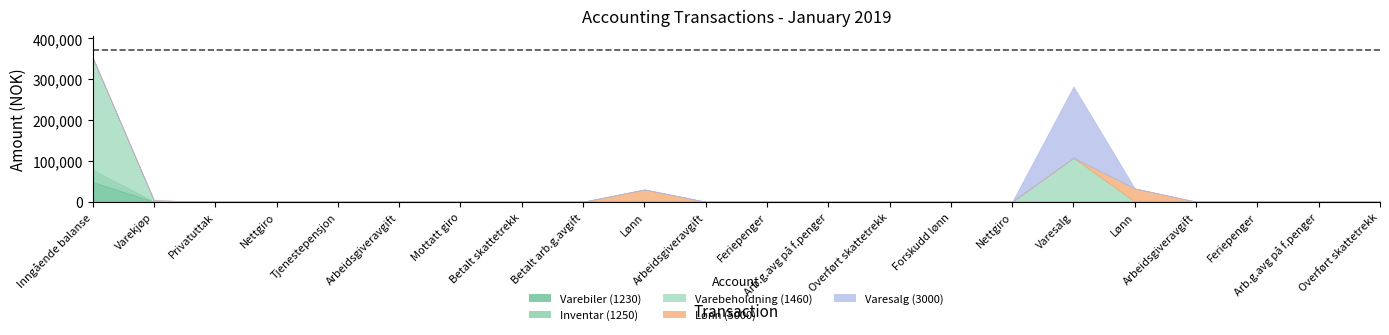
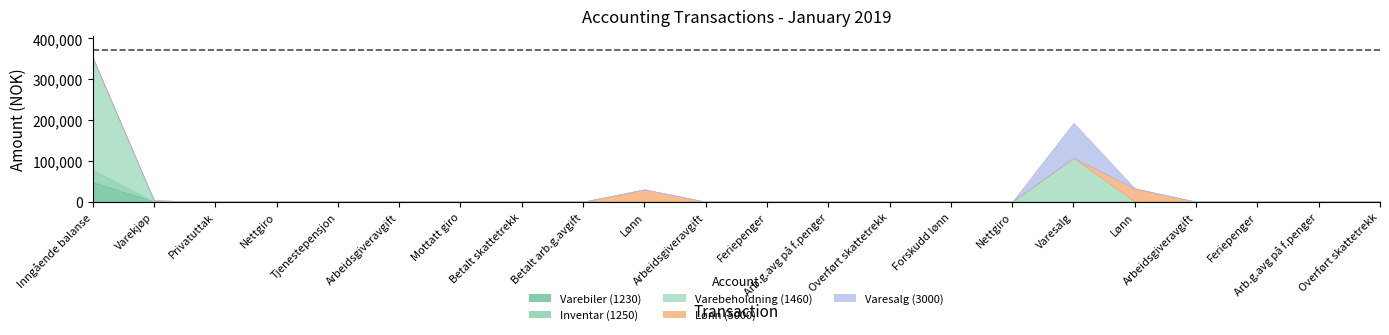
Varesalg (3000), Varesalg: 170,000 -> 90,000
